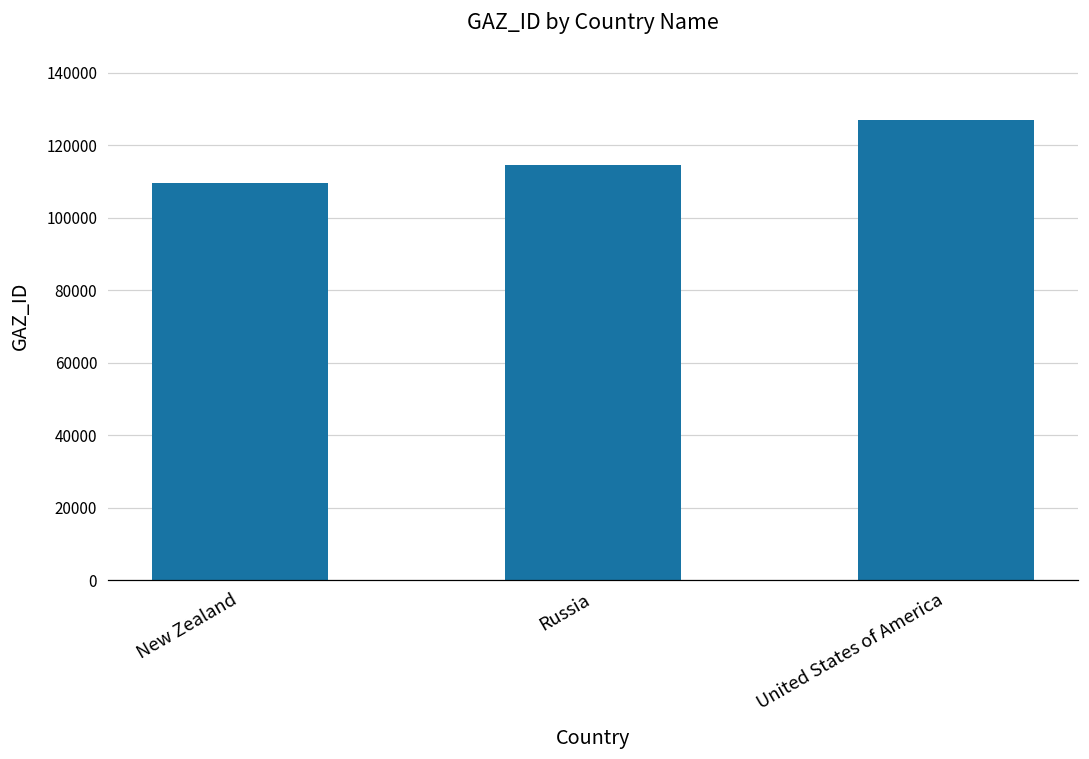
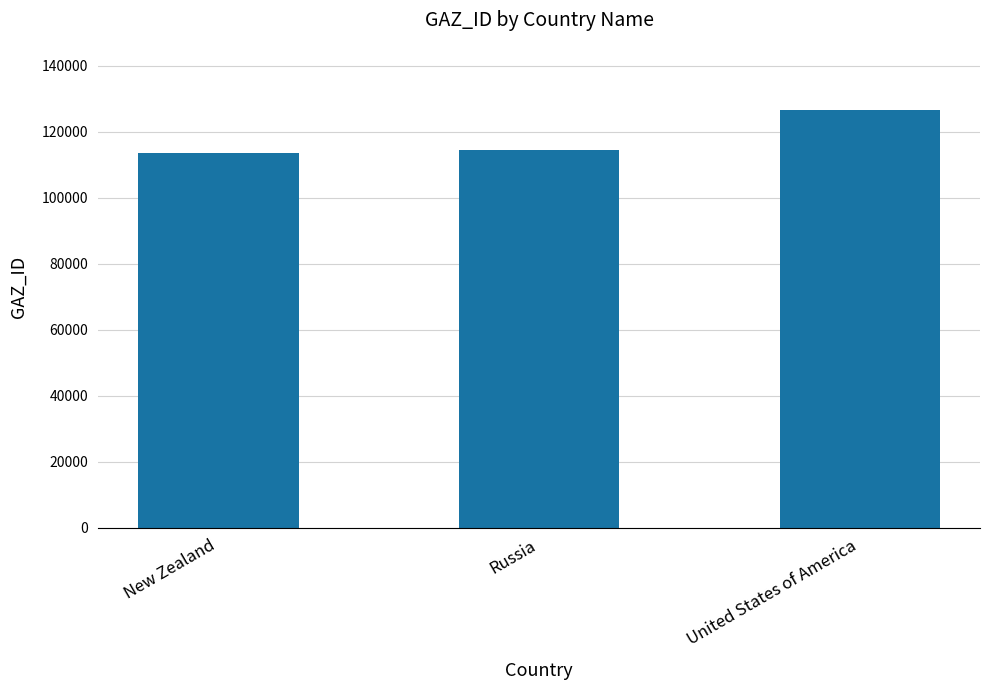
New Zealand: 109000 -> 114000
